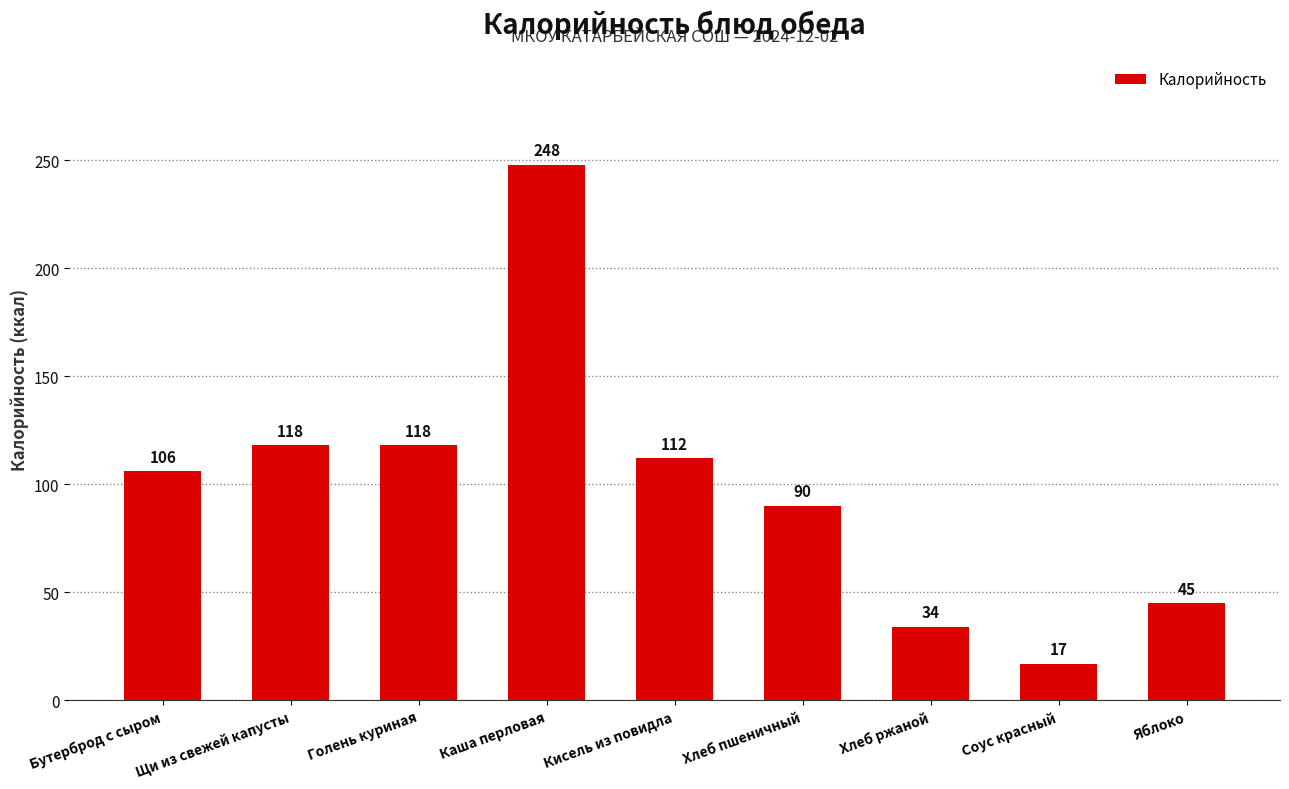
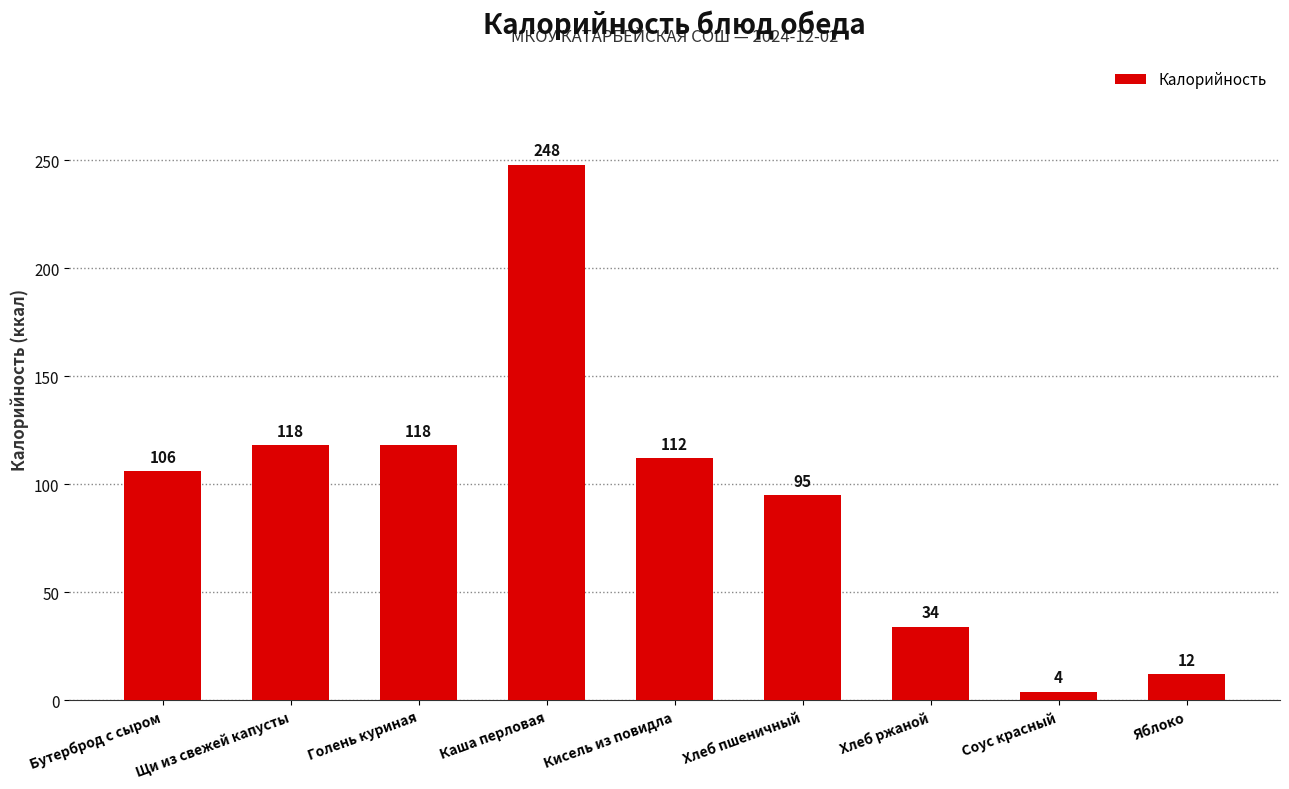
Хлеб пшеничный: 90 -> 95
Соус красный: 17 -> 4
Яблоко: 45 -> 12
